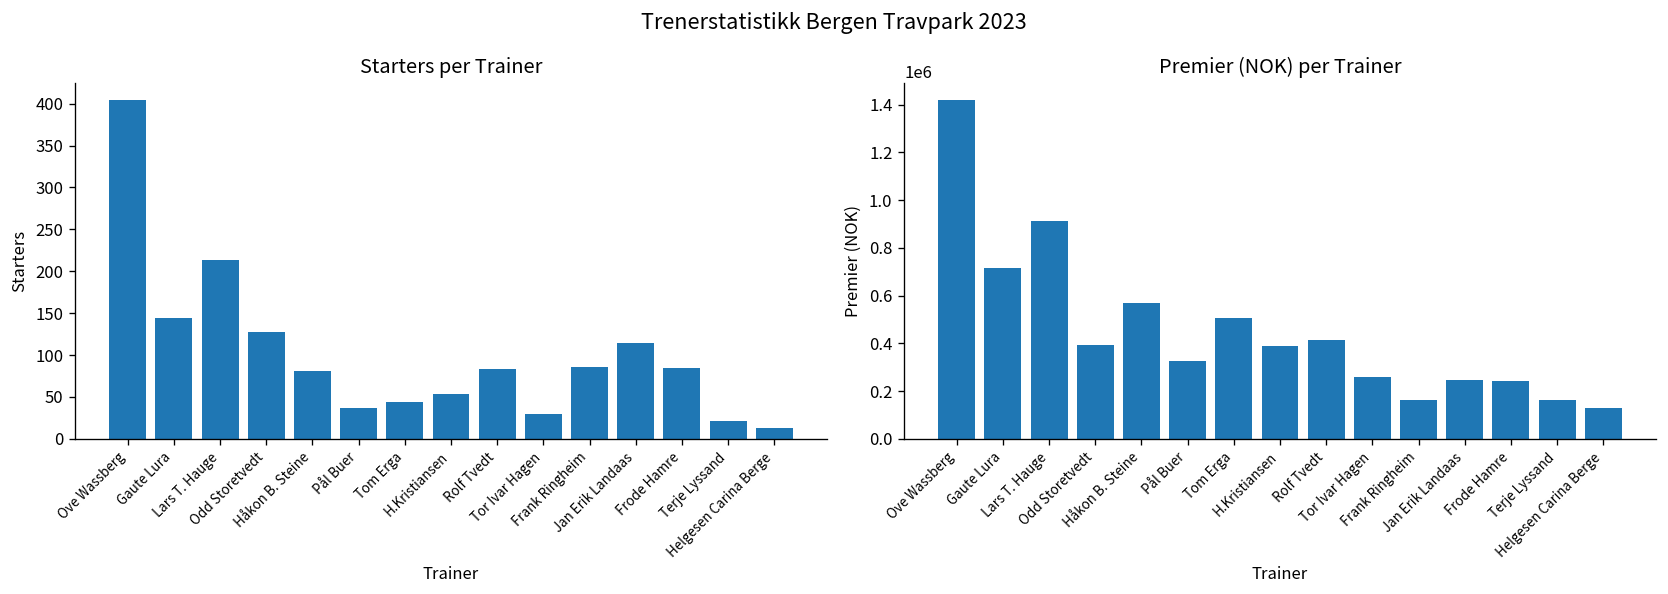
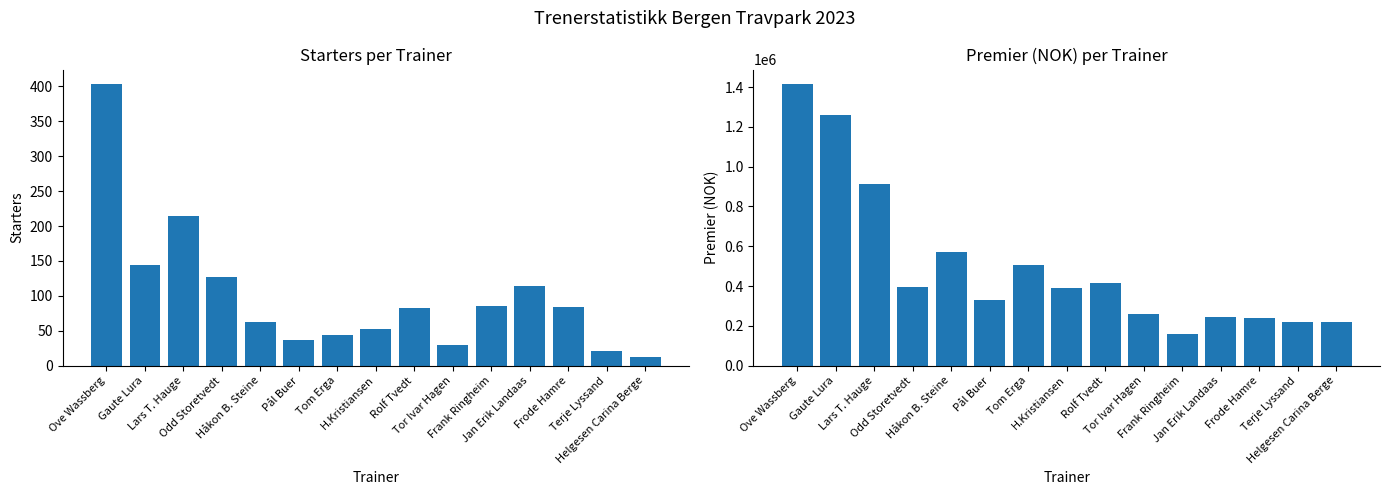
Starters per Trainer, Håkon B. Steine: 80 -> 60
Premier (NOK) per Trainer, Gaute Lura: 720000 -> 1260000
Premier (NOK) per Trainer, Terje Lyssand: 160000 -> 220000
Premier (NOK) per Trainer, Helgesen Carina Berge: 130000 -> 220000
